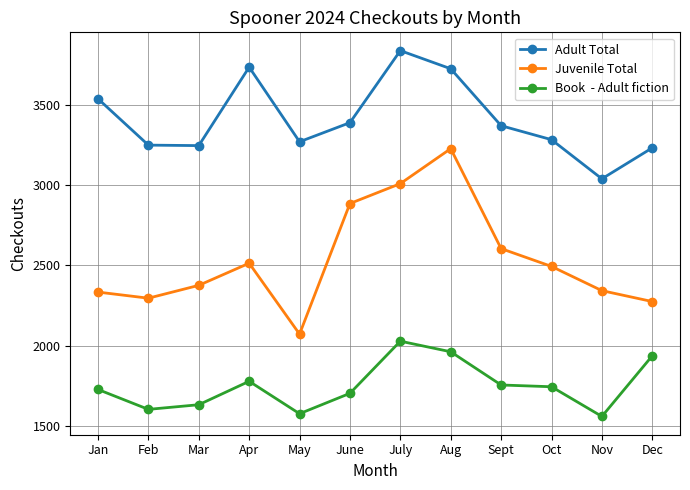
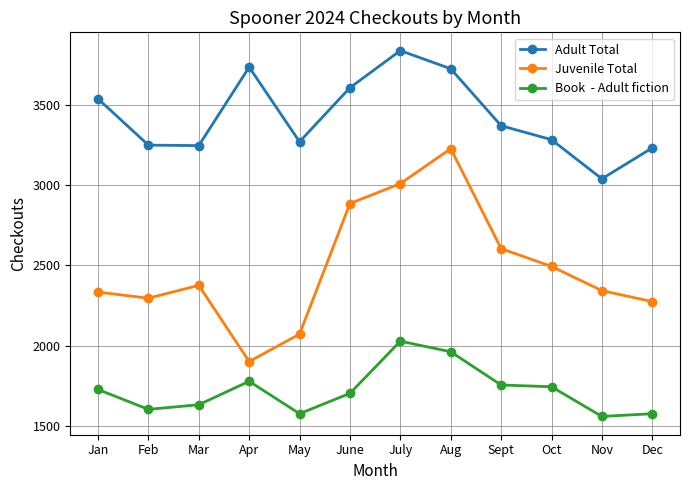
Juvenile Total, Apr: 2510 -> 1900
Adult Total, June: 3390 -> 3610
Book - Adult fiction, Dec: 1940 -> 1580
